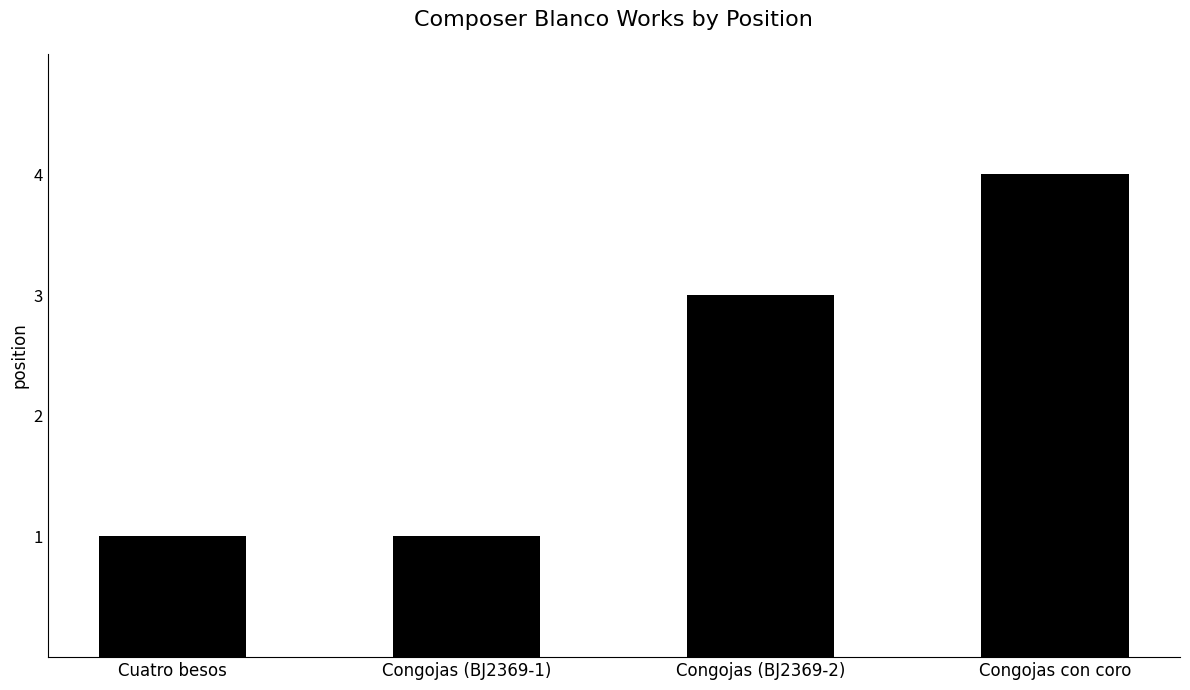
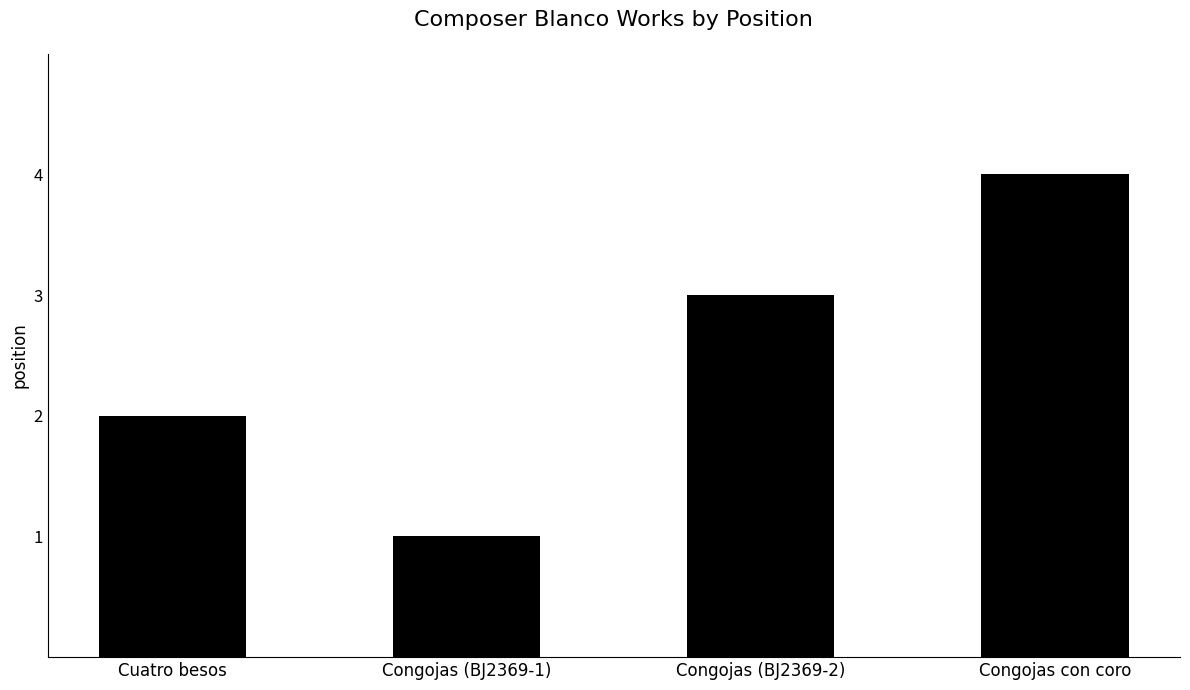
Cuatro besos: 1 -> 2
